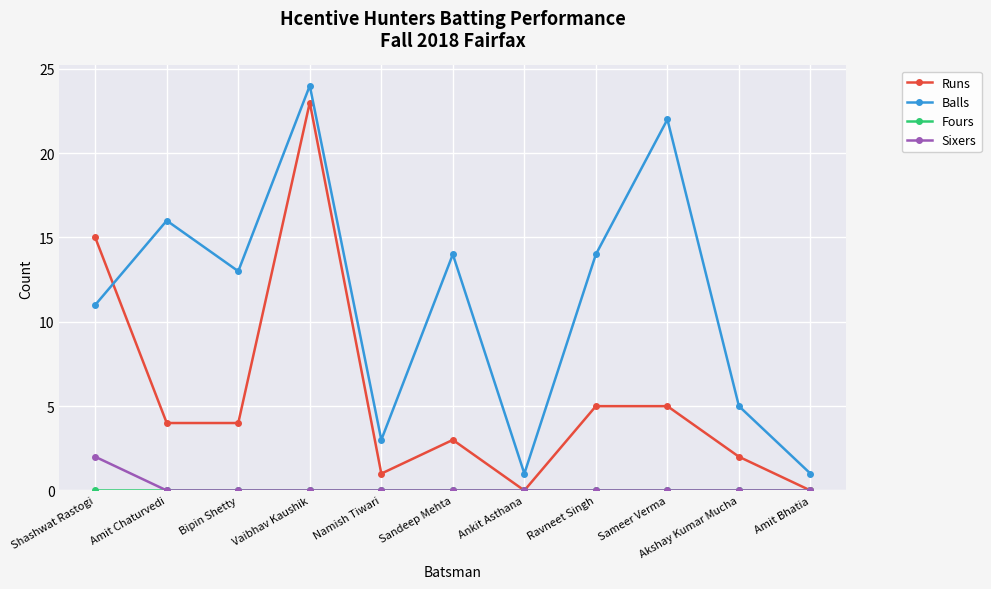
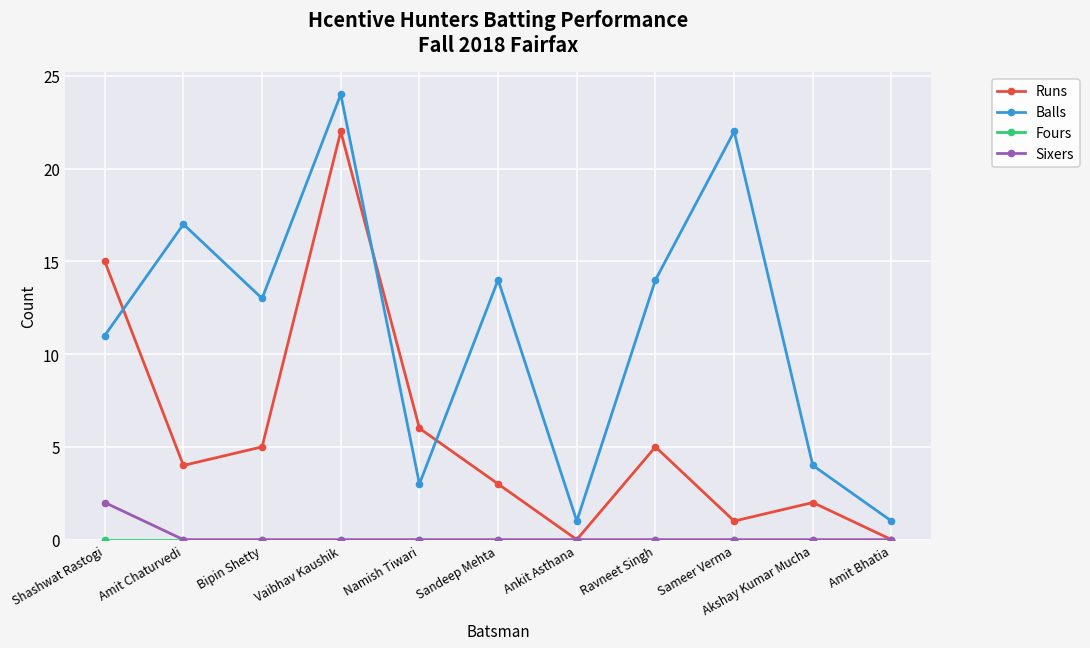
Balls, Amit Chaturvedi: 16 -> 17
Runs, Bipin Shetty: 4 -> 5
Runs, Vaibhav Kaushik: 23 -> 22
Runs, Namish Tiwari: 1 -> 6
Runs, Sameer Verma: 5 -> 1
Balls, Akshay Kumar Mucha: 5 -> 4
